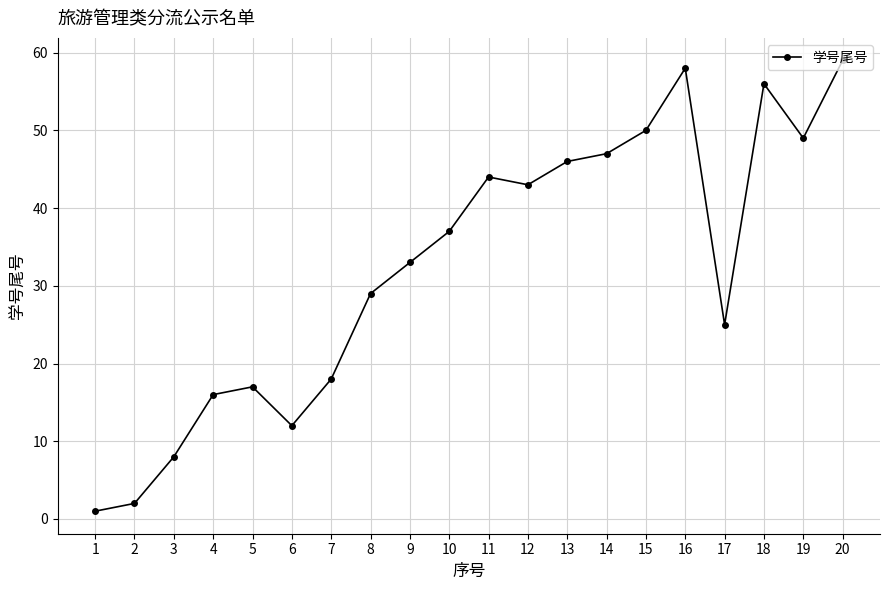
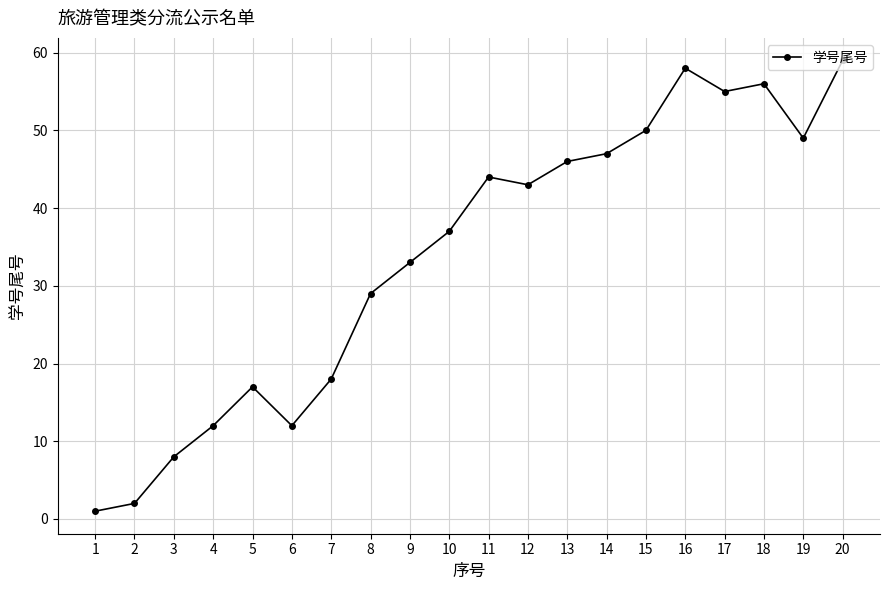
4: 16 -> 12
17: 25 -> 55
